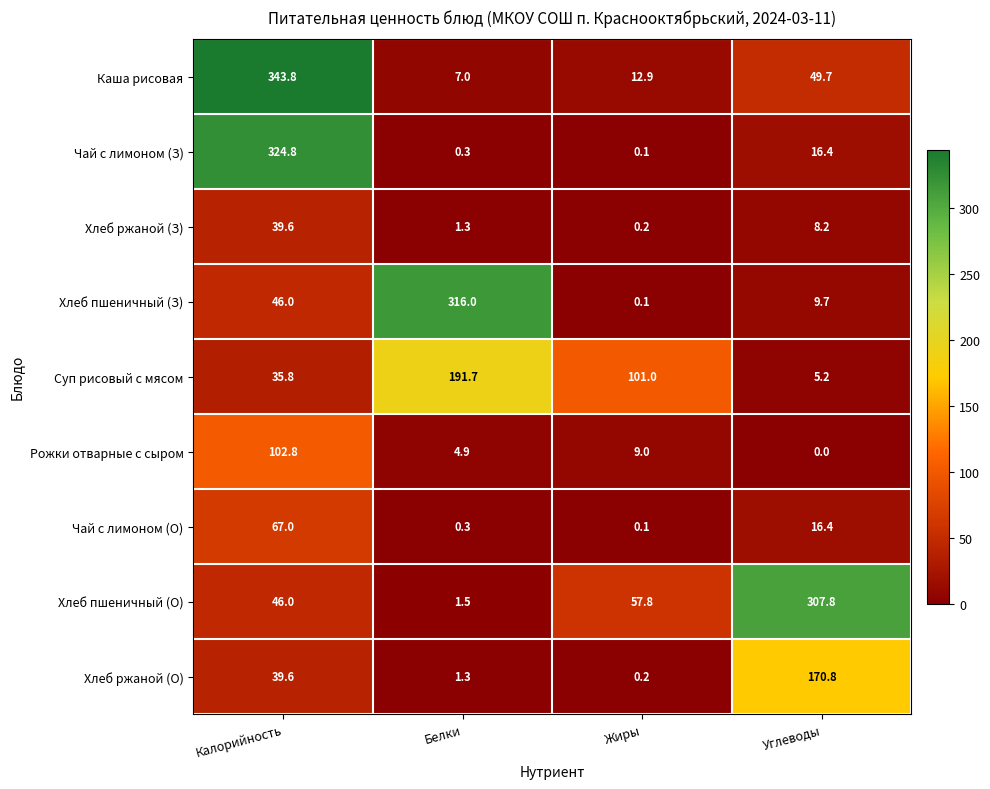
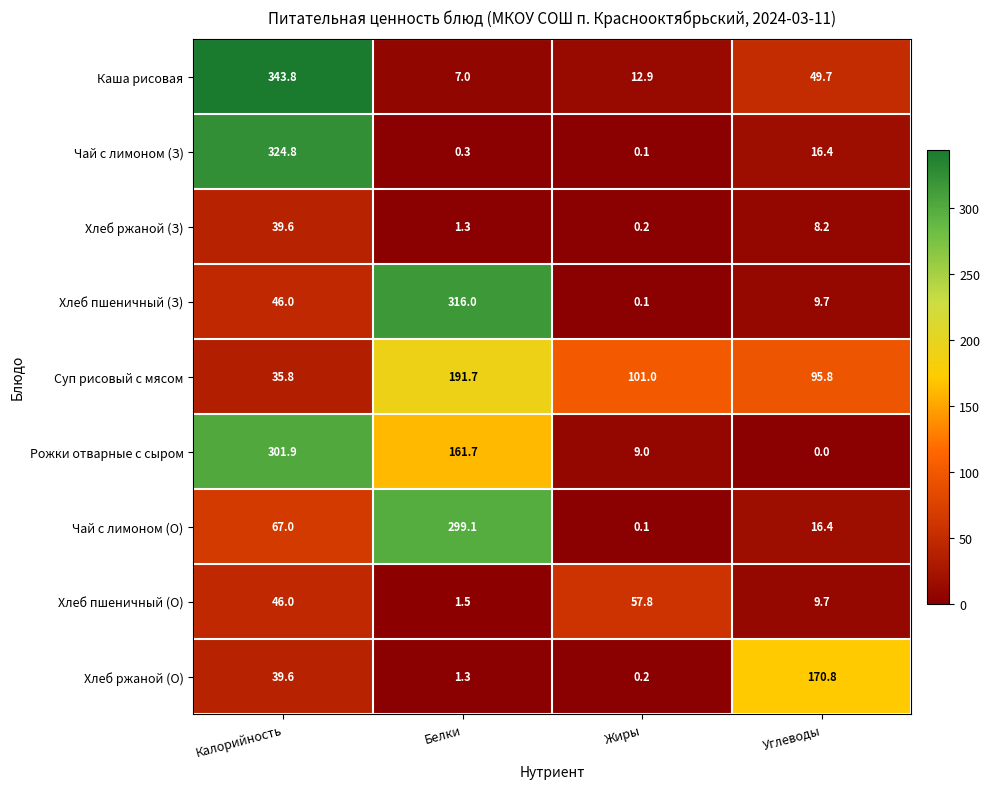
Суп рисовый с мясом, Углеводы: 5.2 -> 95.8
Рожки отварные с сыром, Калорийность: 102.8 -> 301.9
Рожки отварные с сыром, Белки: 4.9 -> 161.7
Чай с лимоном (О), Белки: 0.3 -> 299.1
Хлеб пшеничный (О), Углеводы: 307.8 -> 9.7
